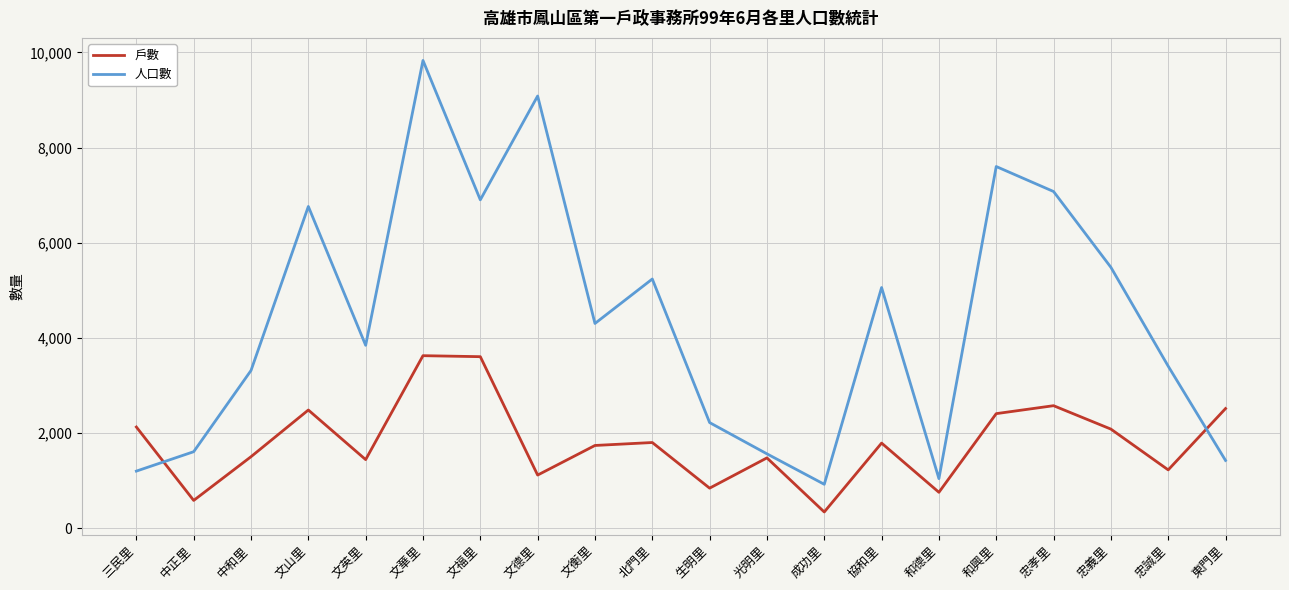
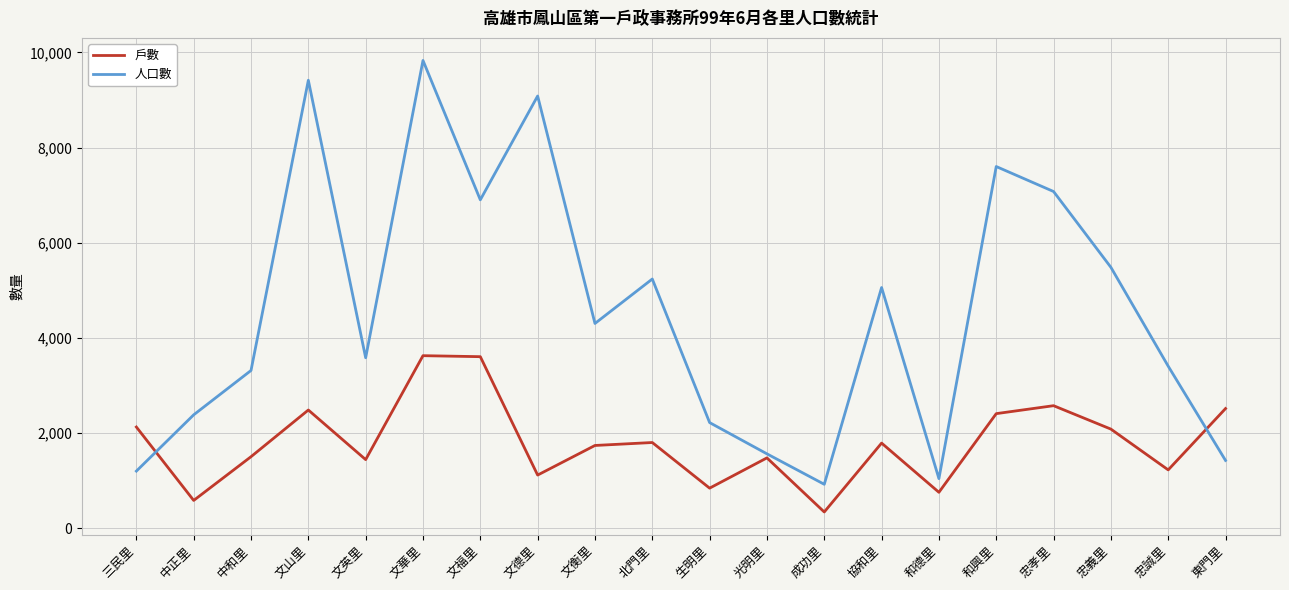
人口數, 中正里: 1,600 -> 2,400
人口數, 文山里: 6,800 -> 9,400
人口數, 文英里: 3,800 -> 3,600
